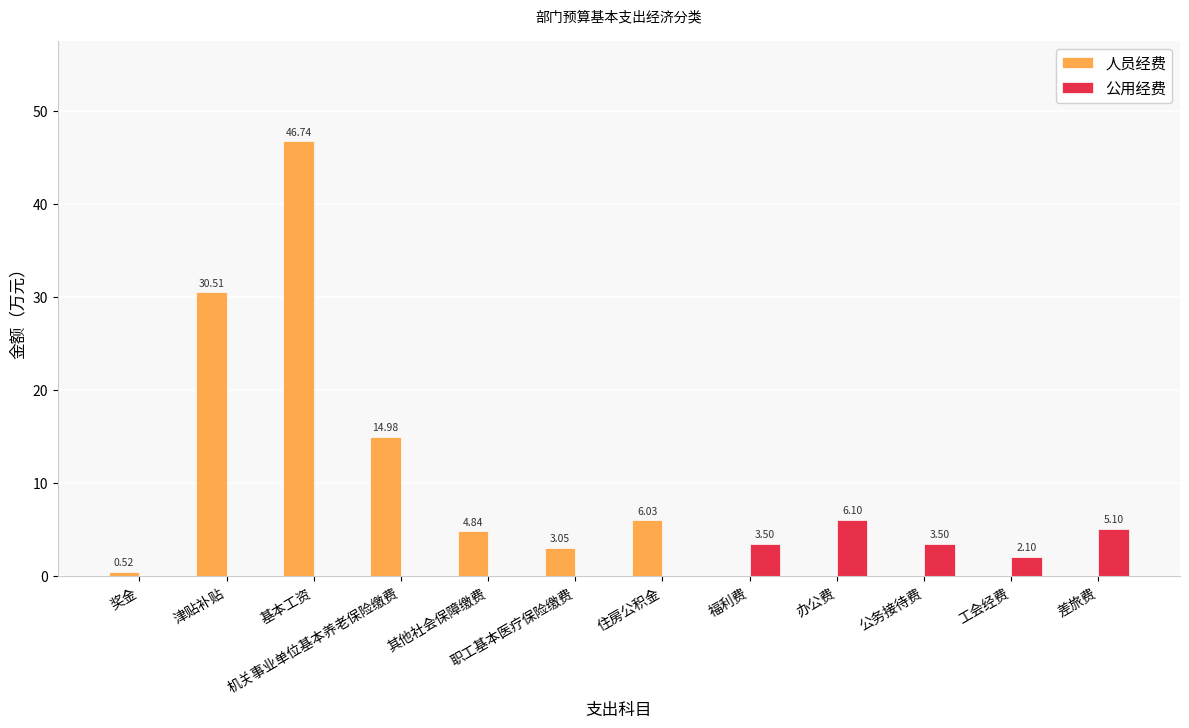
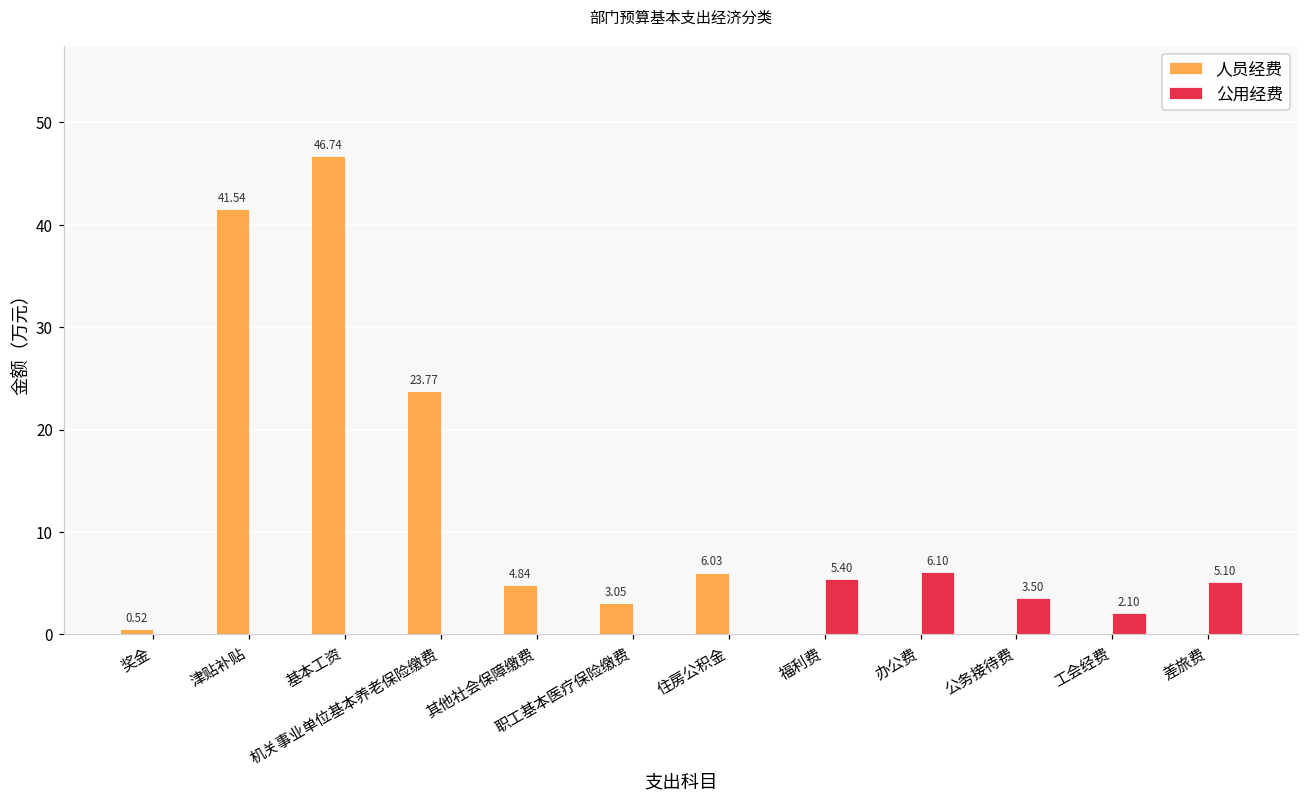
人员经费, 津贴补贴: 30.51 -> 41.54
人员经费, 机关事业单位基本养老保险缴费: 14.98 -> 23.77
公用经费, 福利费: 3.50 -> 5.40
